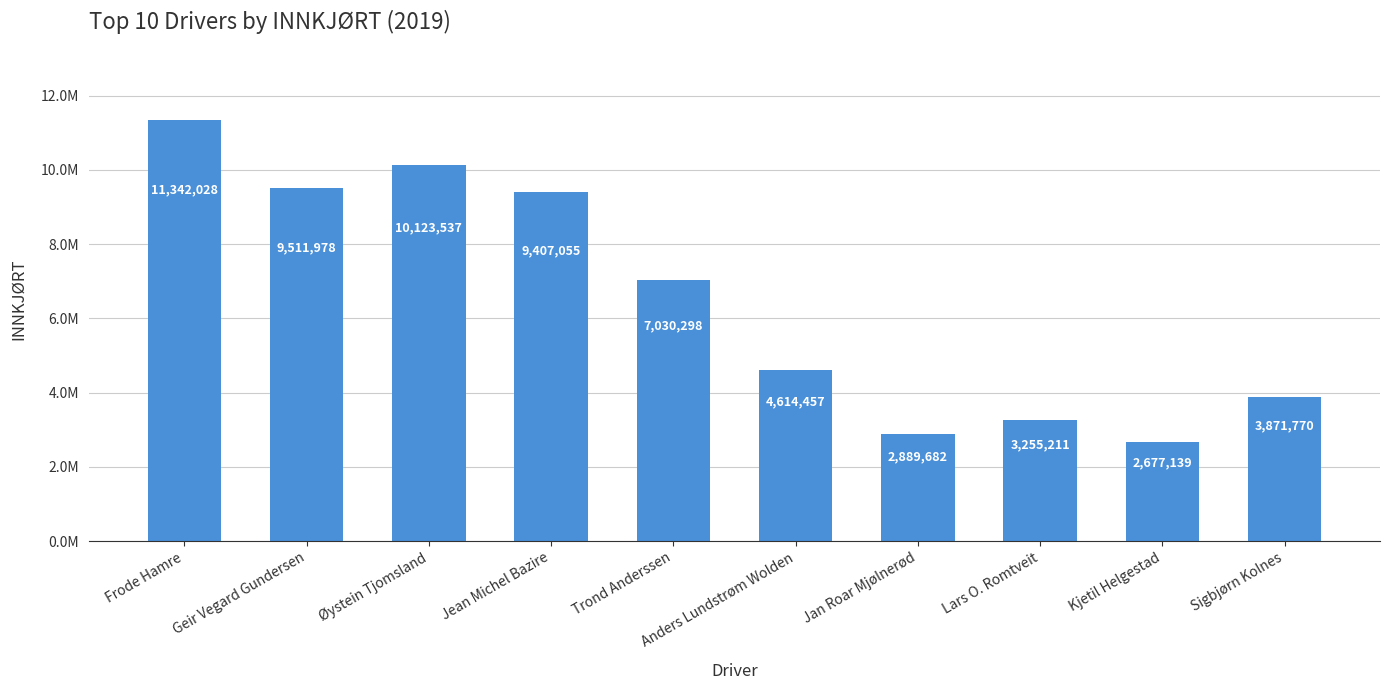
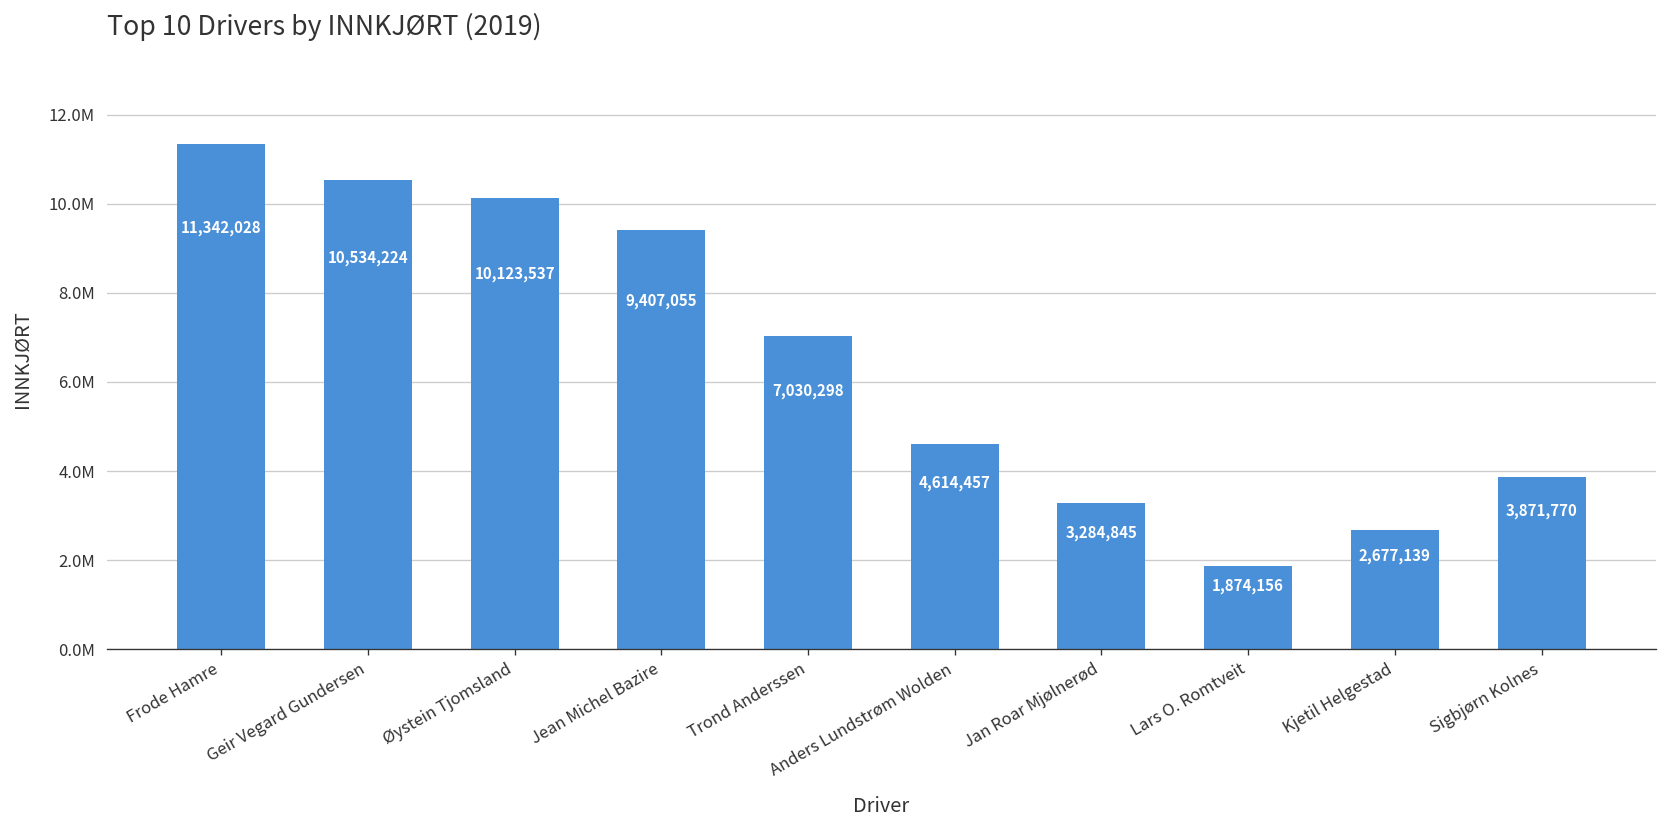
Geir Vegard Gundersen: 9,511,978 -> 10,534,224
Jan Roar Mjølnerød: 2,889,682 -> 3,284,845
Lars O. Romtveit: 3,255,211 -> 1,874,156
